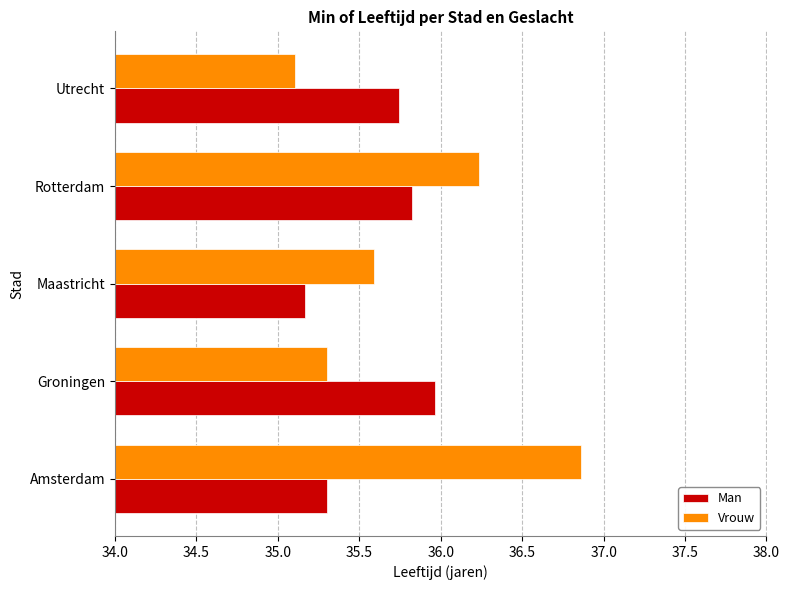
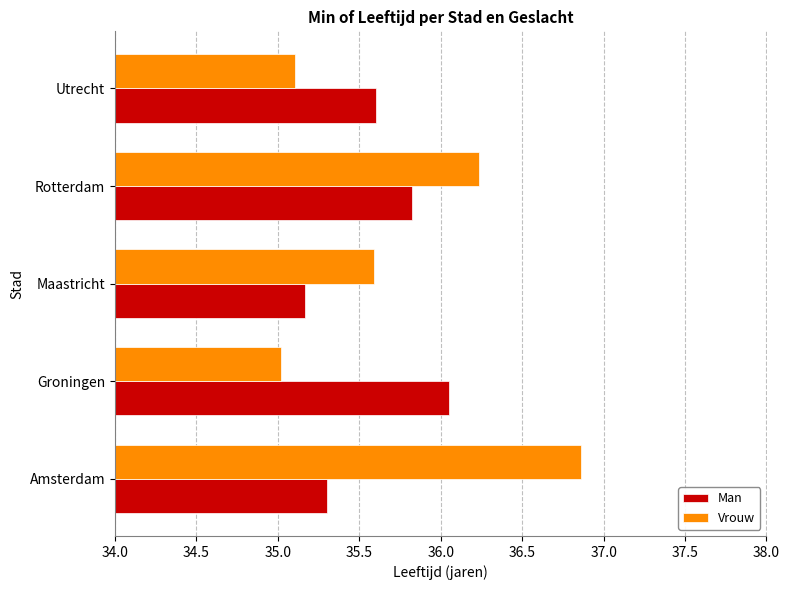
Man, Utrecht: 35.74 -> 35.61
Vrouw, Groningen: 35.30 -> 35.02
Man, Groningen: 35.96 -> 36.05
